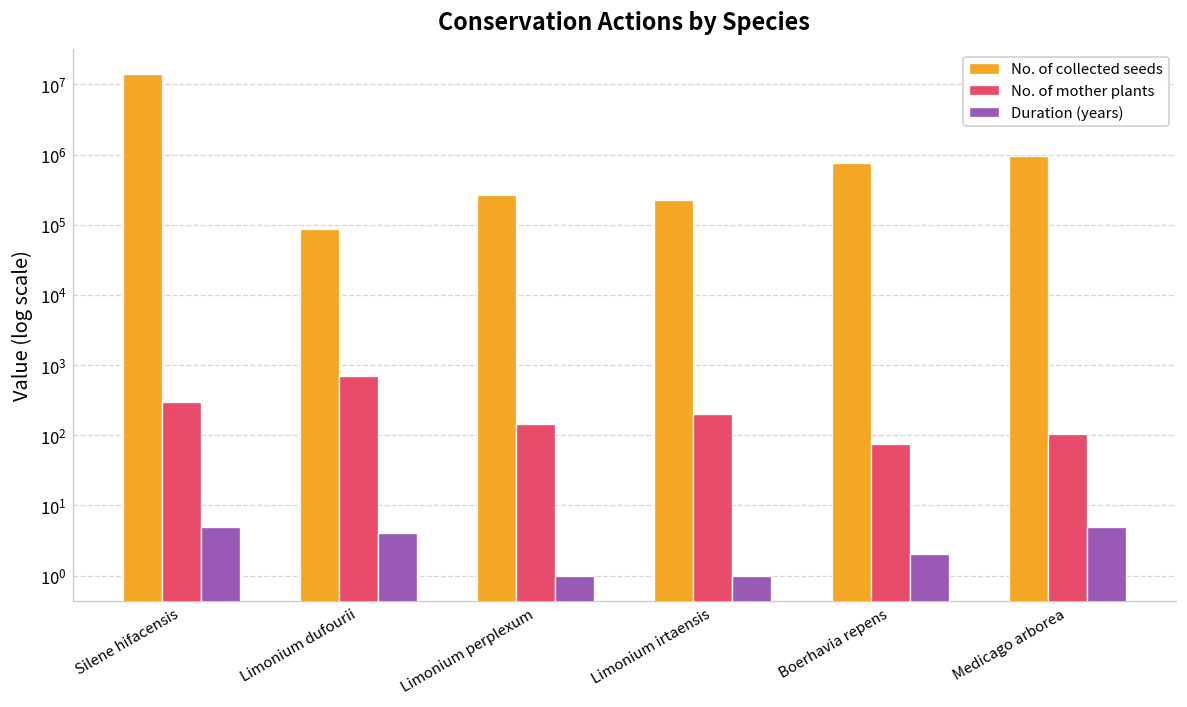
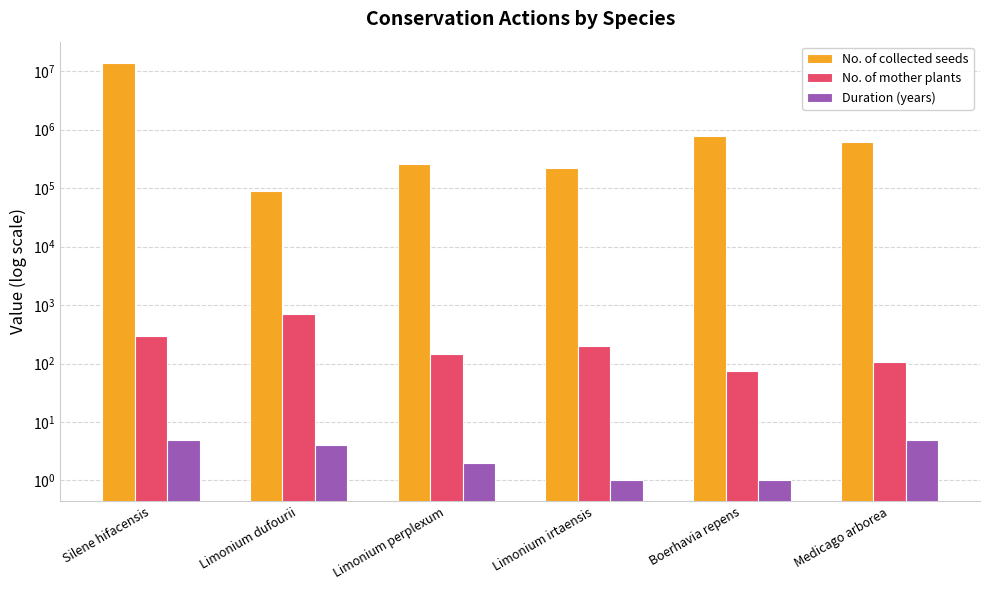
Duration (years), Limonium perplexum: 1 -> 2
Duration (years), Boerhavia repens: 2 -> 1
No. of collected seeds, Medicago arborea: 1000000 -> 600000
